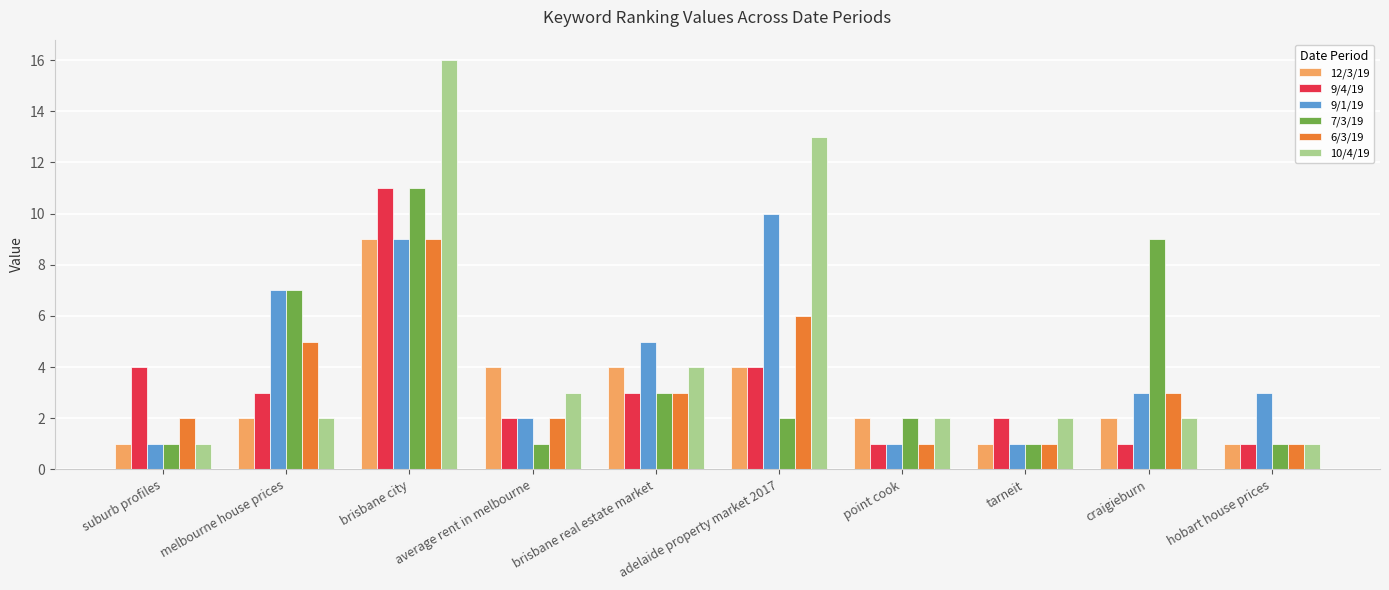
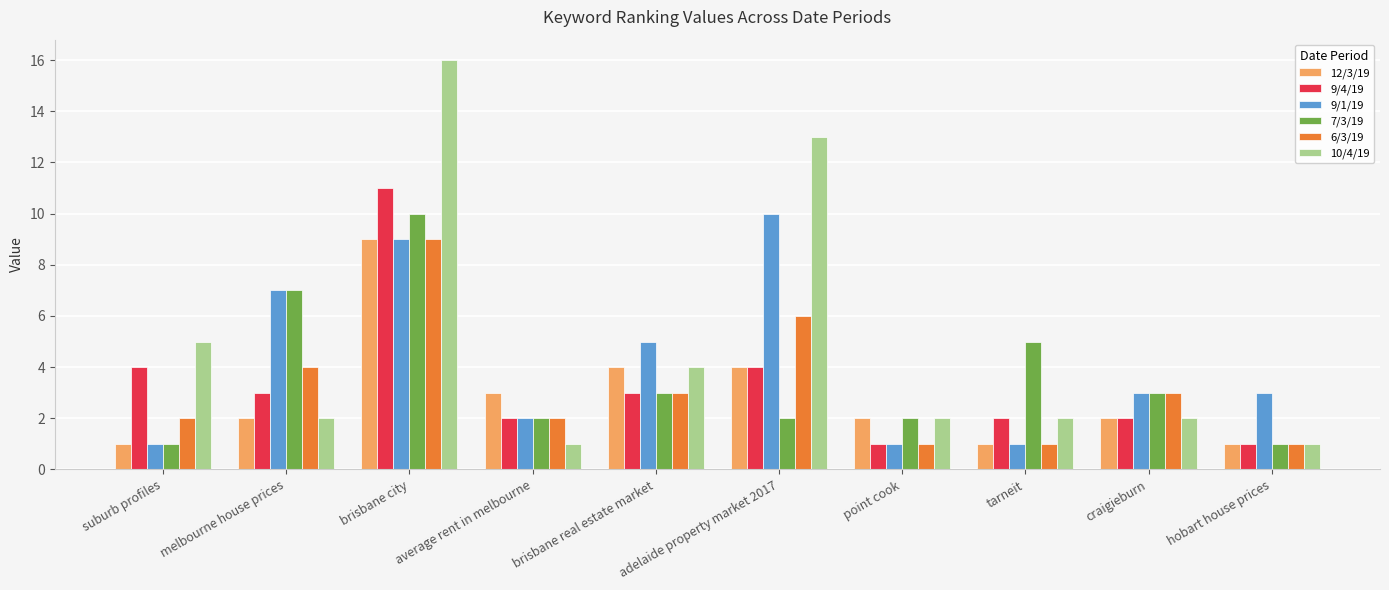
10/4/19, suburb profiles: 1 -> 5
6/3/19, melbourne house prices: 5 -> 4
7/3/19, brisbane city: 11 -> 10
12/3/19, average rent in melbourne: 4 -> 3
7/3/19, average rent in melbourne: 1 -> 2
10/4/19, average rent in melbourne: 3 -> 1
7/3/19, tarneit: 1 -> 5
9/4/19, craigieburn: 1 -> 2
7/3/19, craigieburn: 9 -> 3
